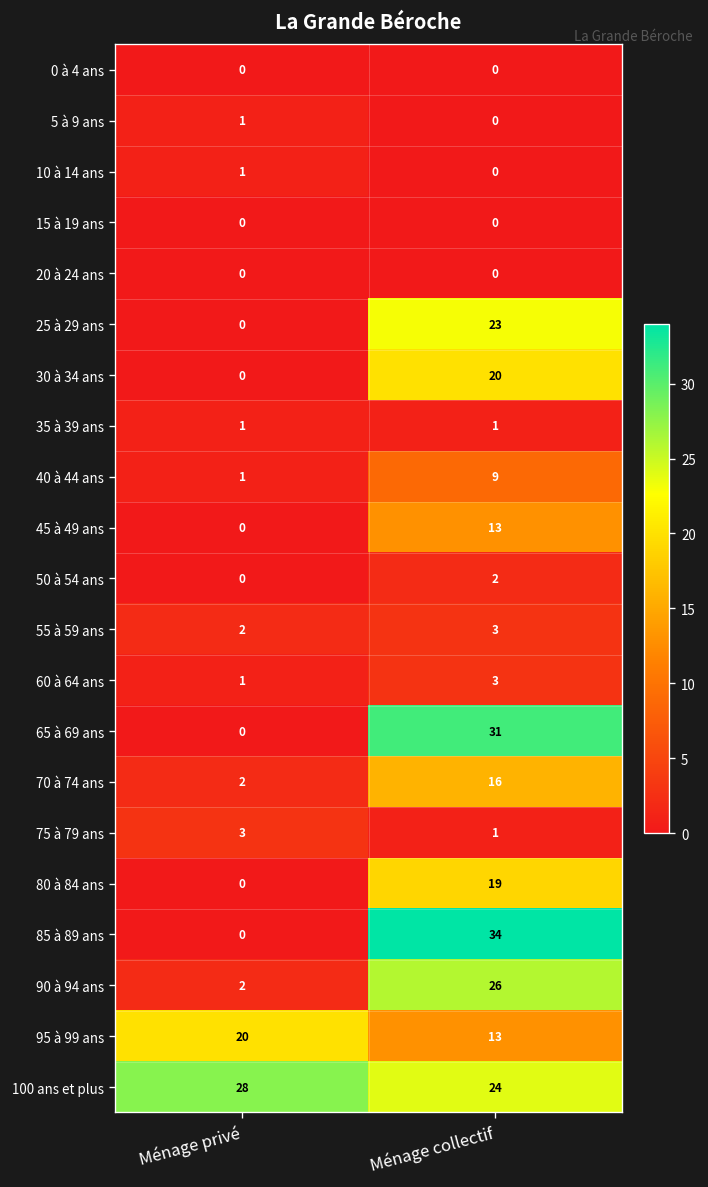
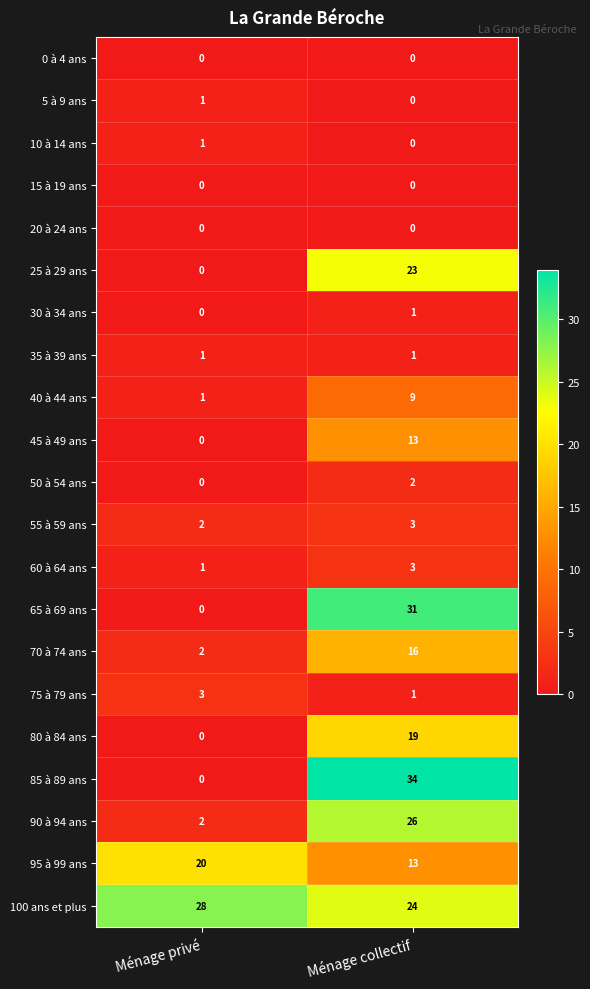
30 à 34 ans, Ménage collectif: 20 -> 1
